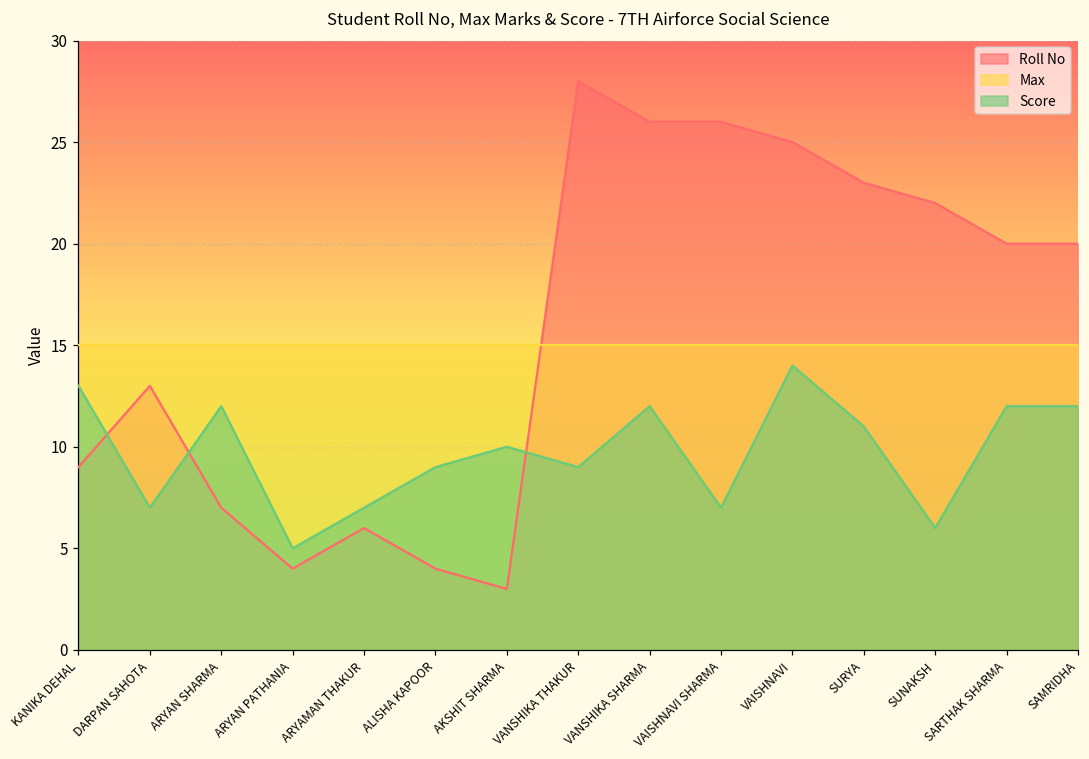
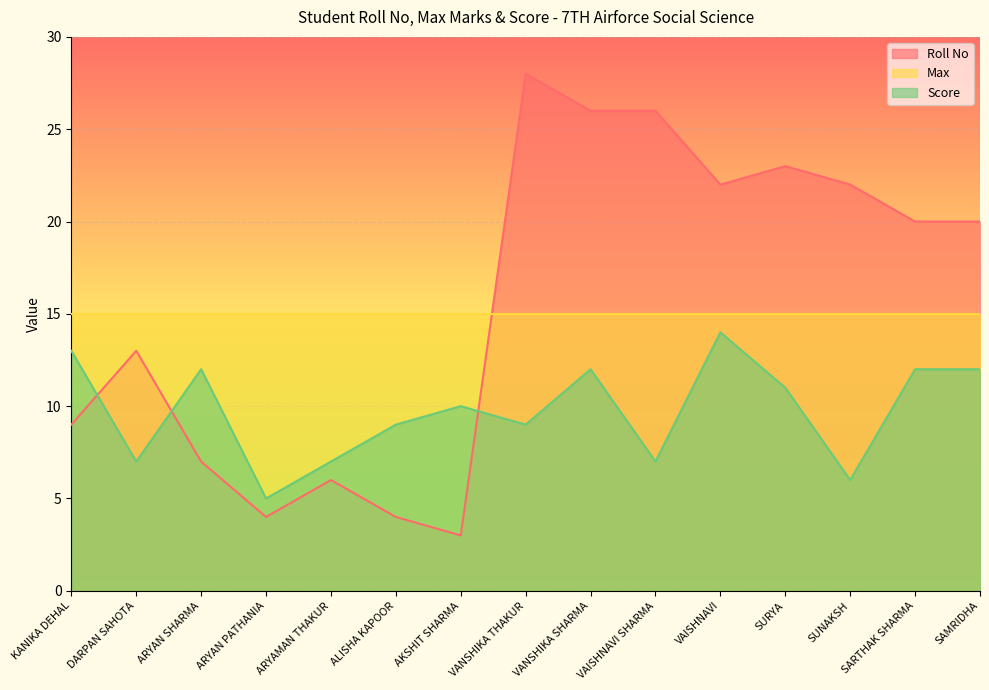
Roll No, VAISHNAVI: 25 -> 22
